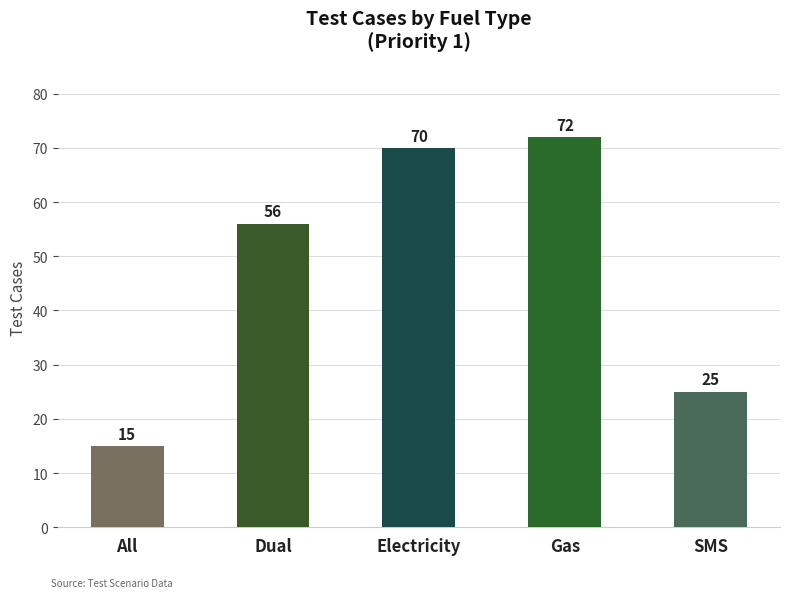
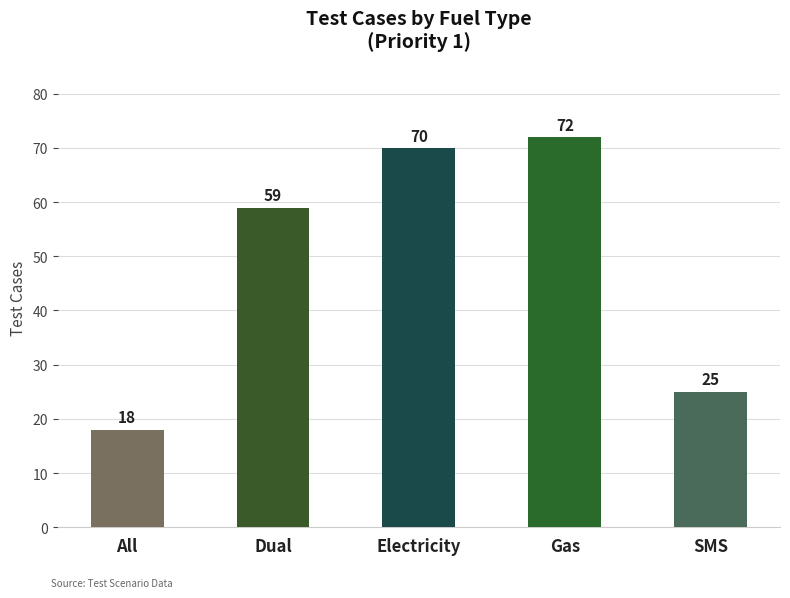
All: 15 -> 18
Dual: 56 -> 59
